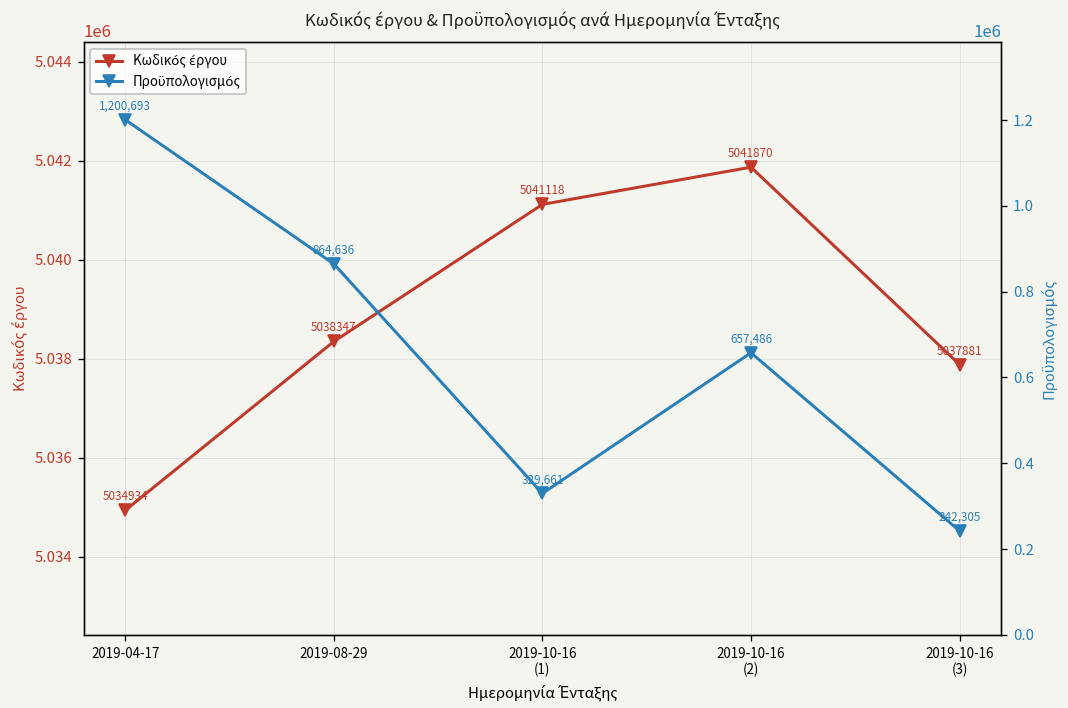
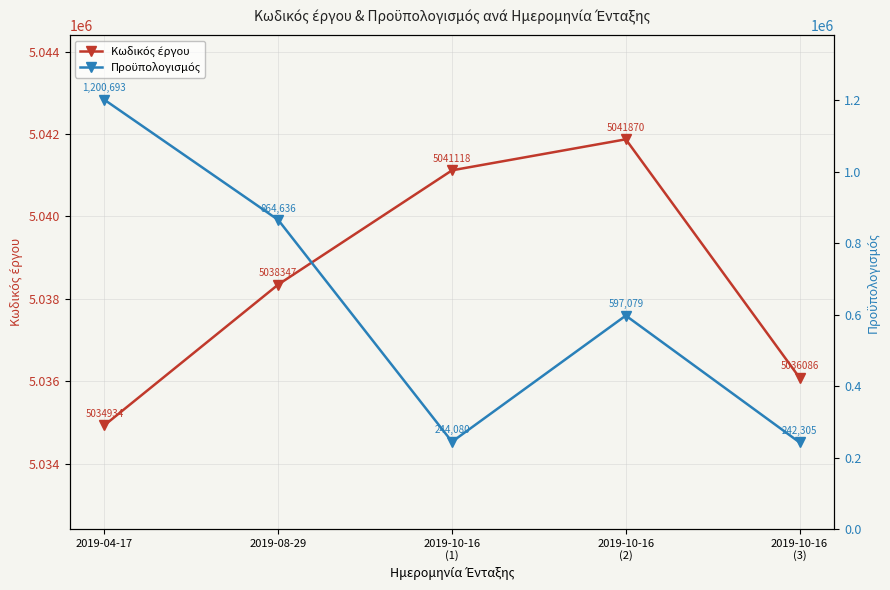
Κωδικός έργου, 2019-10-16 (3): 5037881 -> 5036086
Προϋπολογισμός, 2019-10-16 (1): 329,661 -> 244,080
Προϋπολογισμός, 2019-10-16 (2): 657,486 -> 597,079
